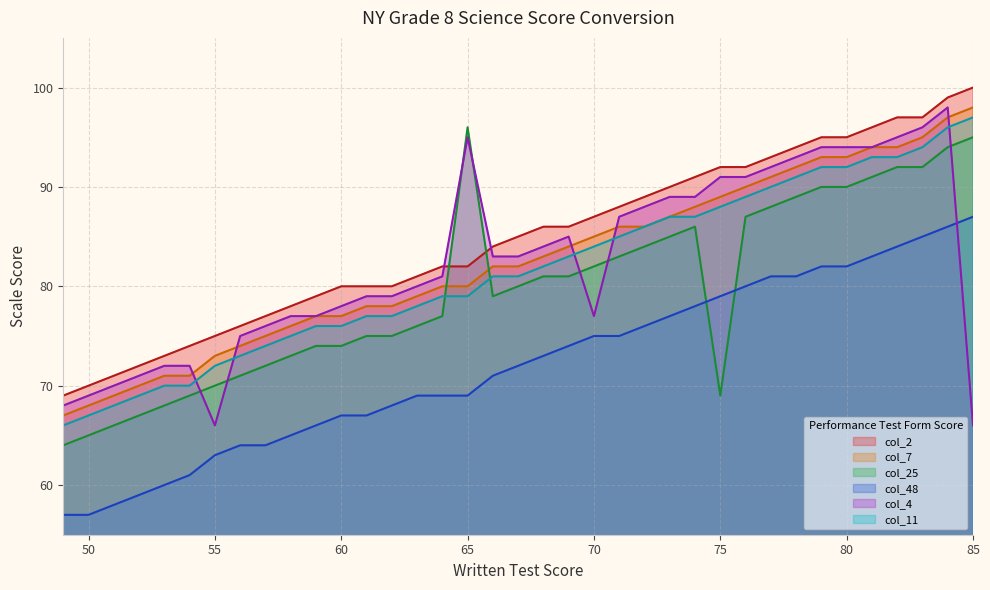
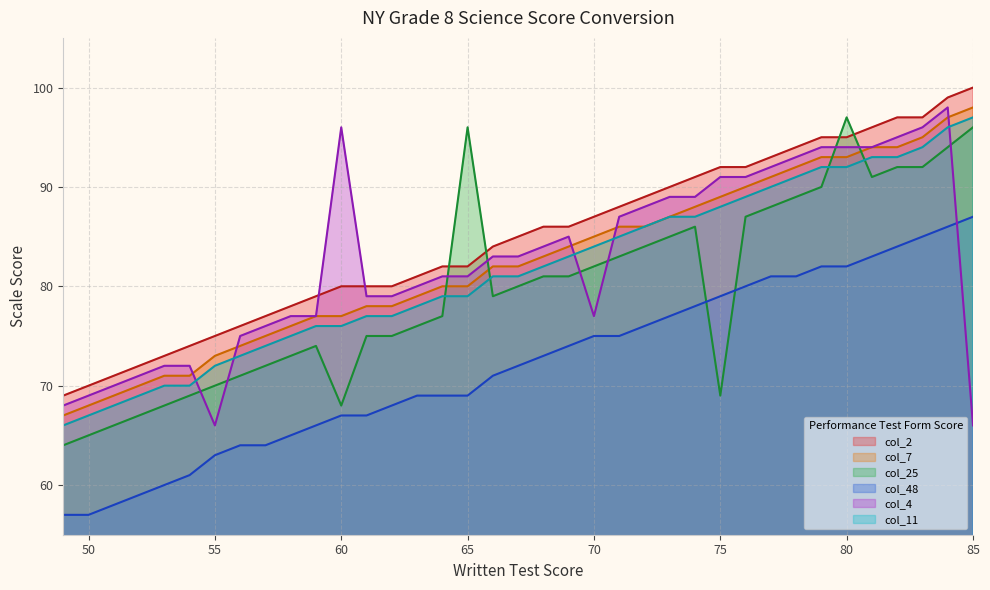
col_25, 60: 74 -> 68
col_4, 60: 78 -> 96
col_4, 65: 95 -> 81
col_25, 80: 90 -> 97
col_25, 85: 95 -> 96
